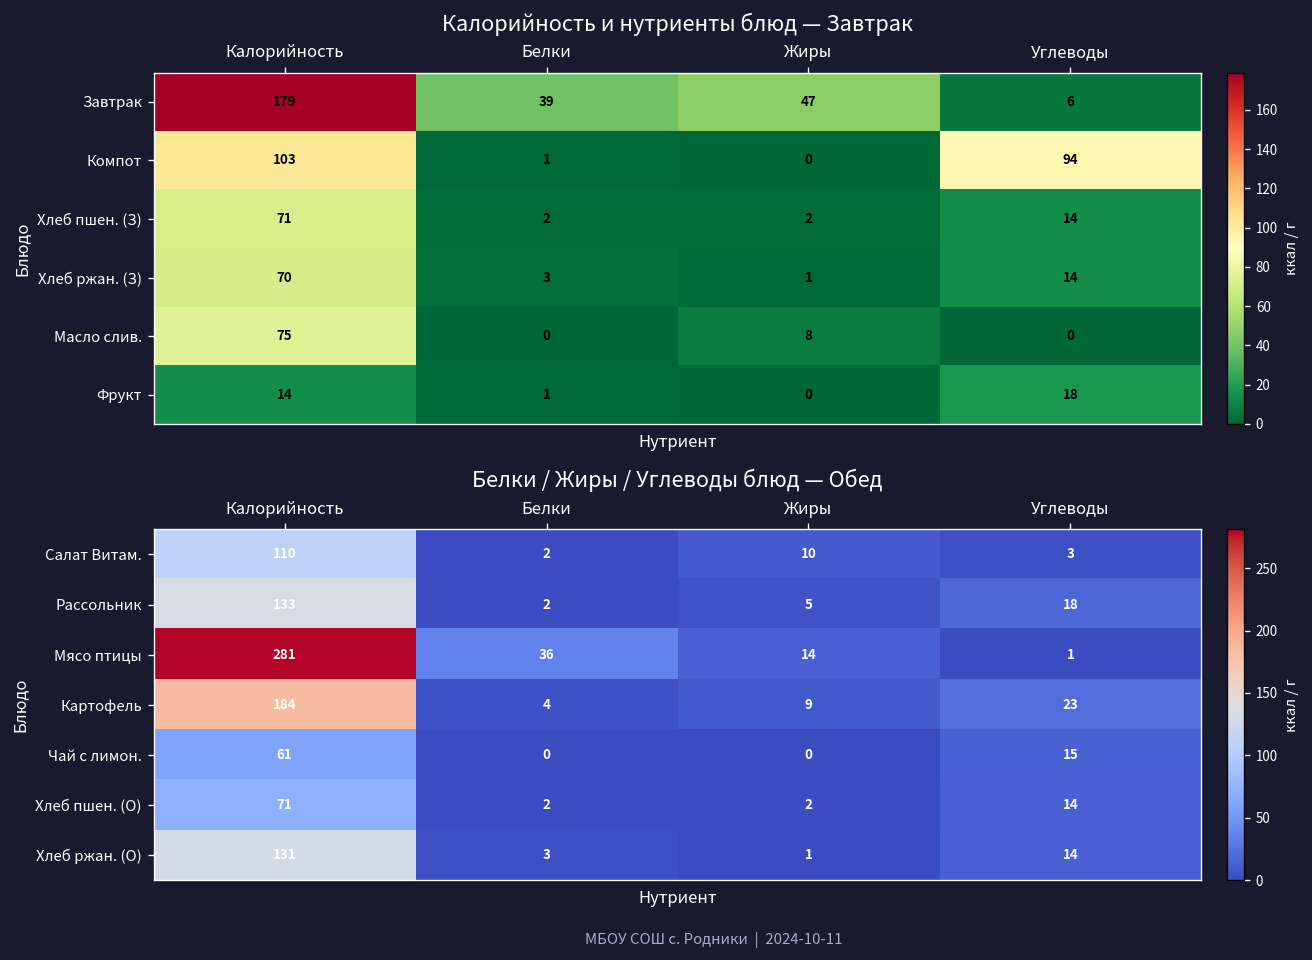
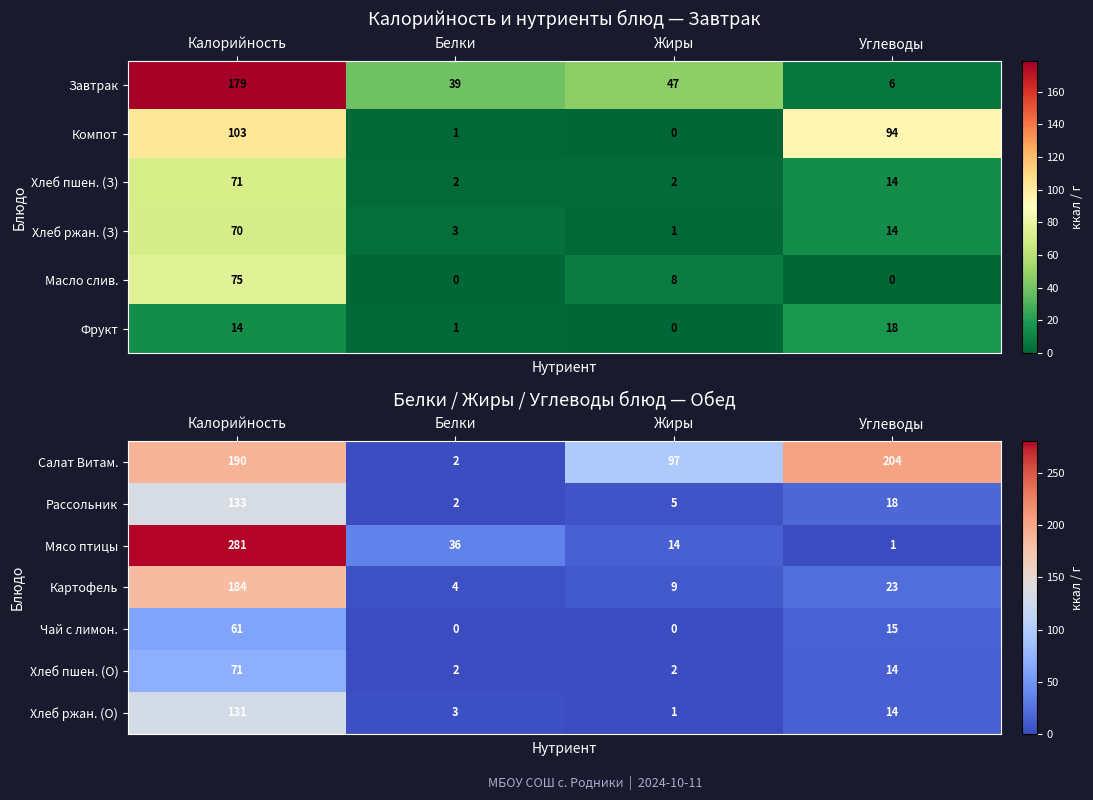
Белки / Жиры / Углеводы блюд — Обед, Салат Витам., Калорийность: 110 -> 190
Белки / Жиры / Углеводы блюд — Обед, Салат Витам., Жиры: 10 -> 97
Белки / Жиры / Углеводы блюд — Обед, Салат Витам., Углеводы: 3 -> 204
